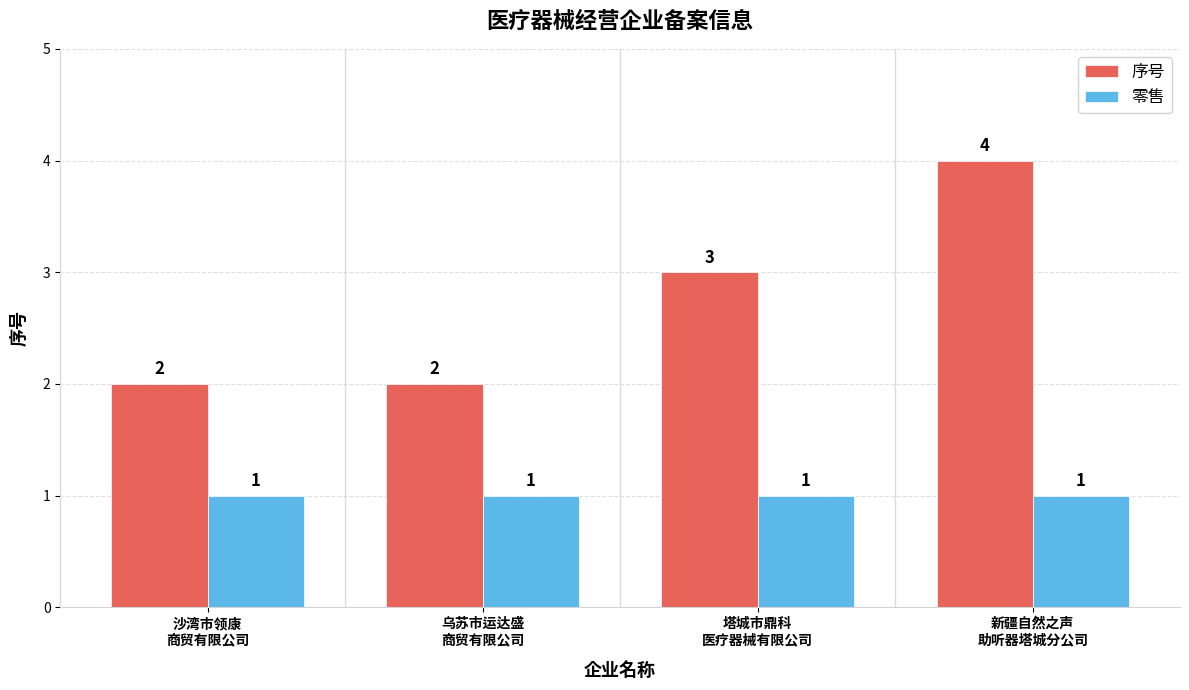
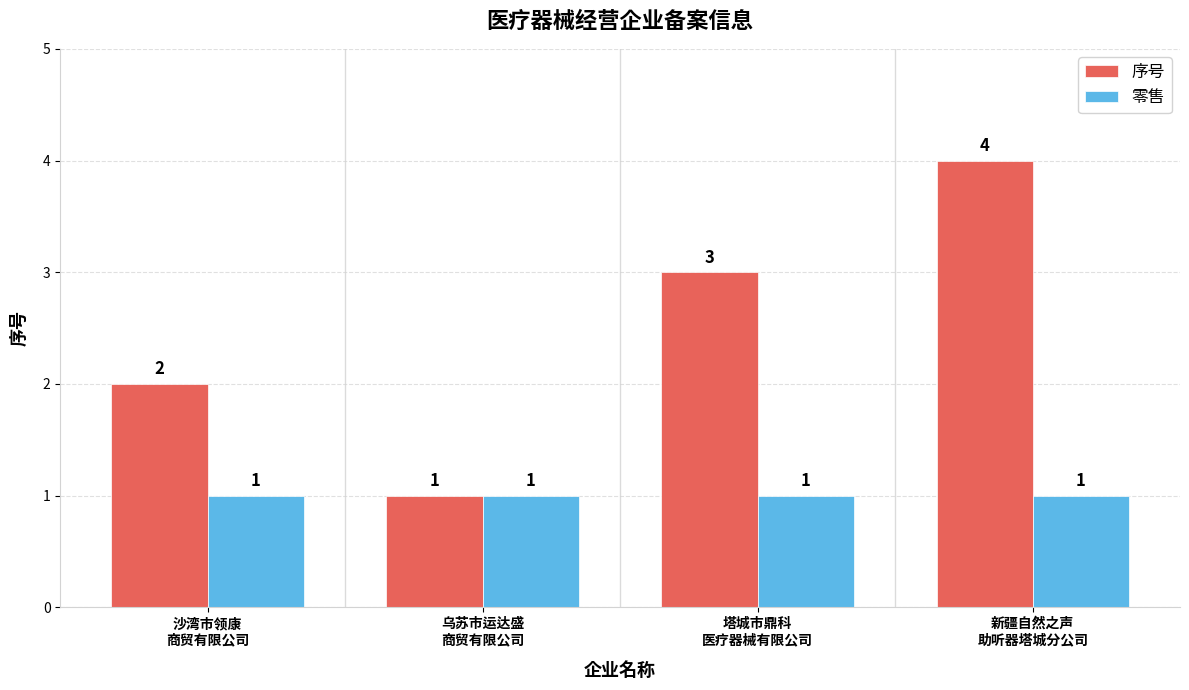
序号, 乌苏市运达盛 商贸有限公司: 2 -> 1
